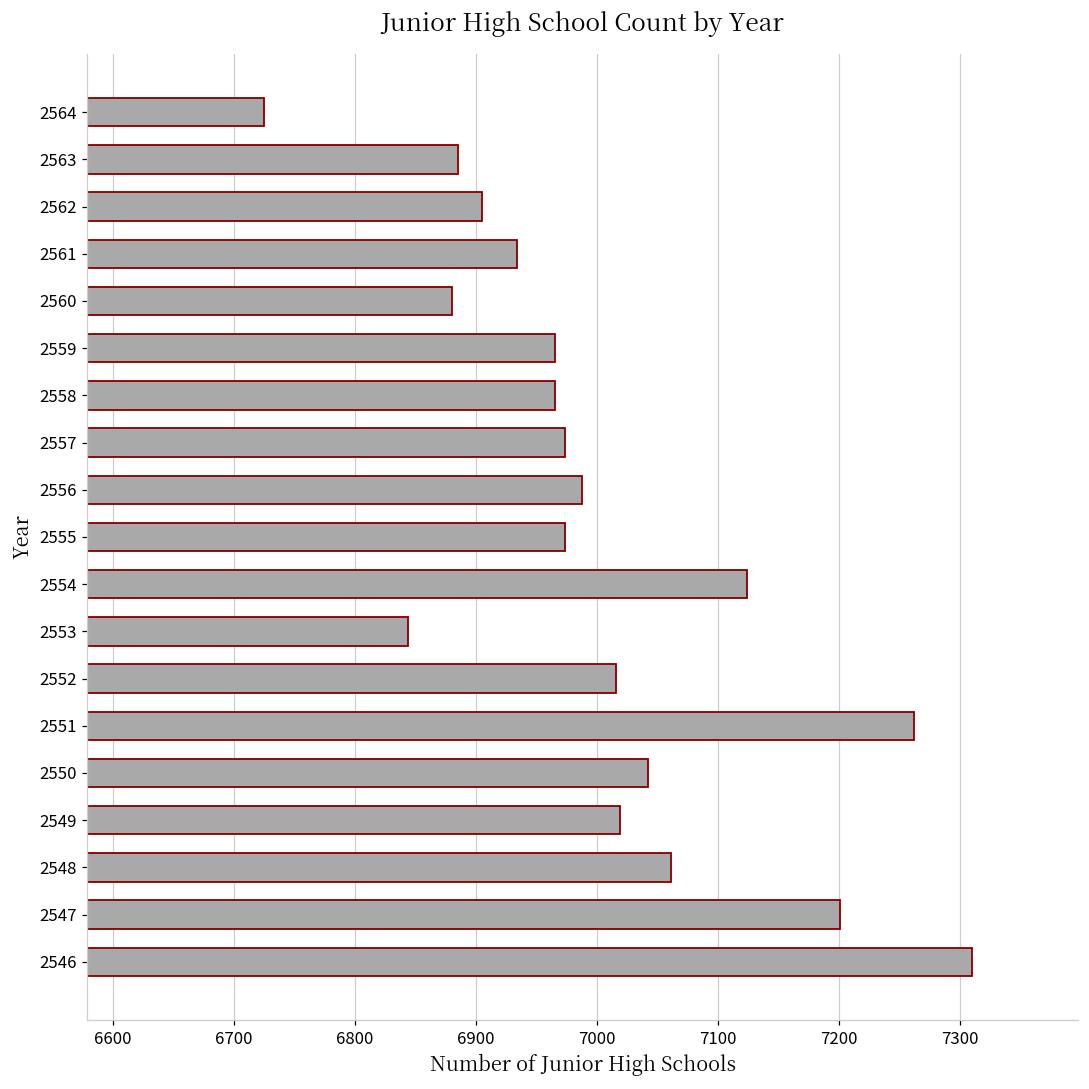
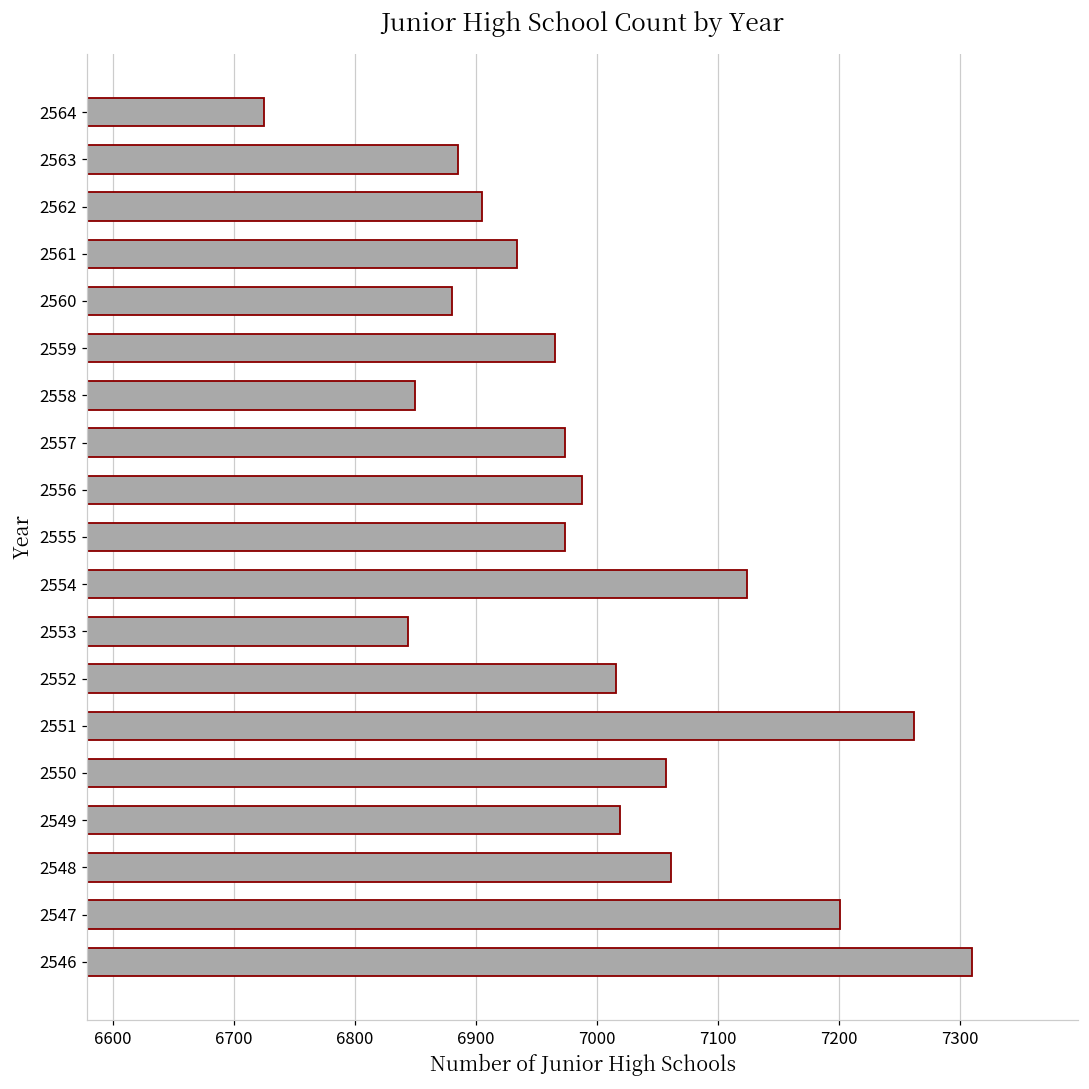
2558: 6965 -> 6850
2550: 7042 -> 7057
